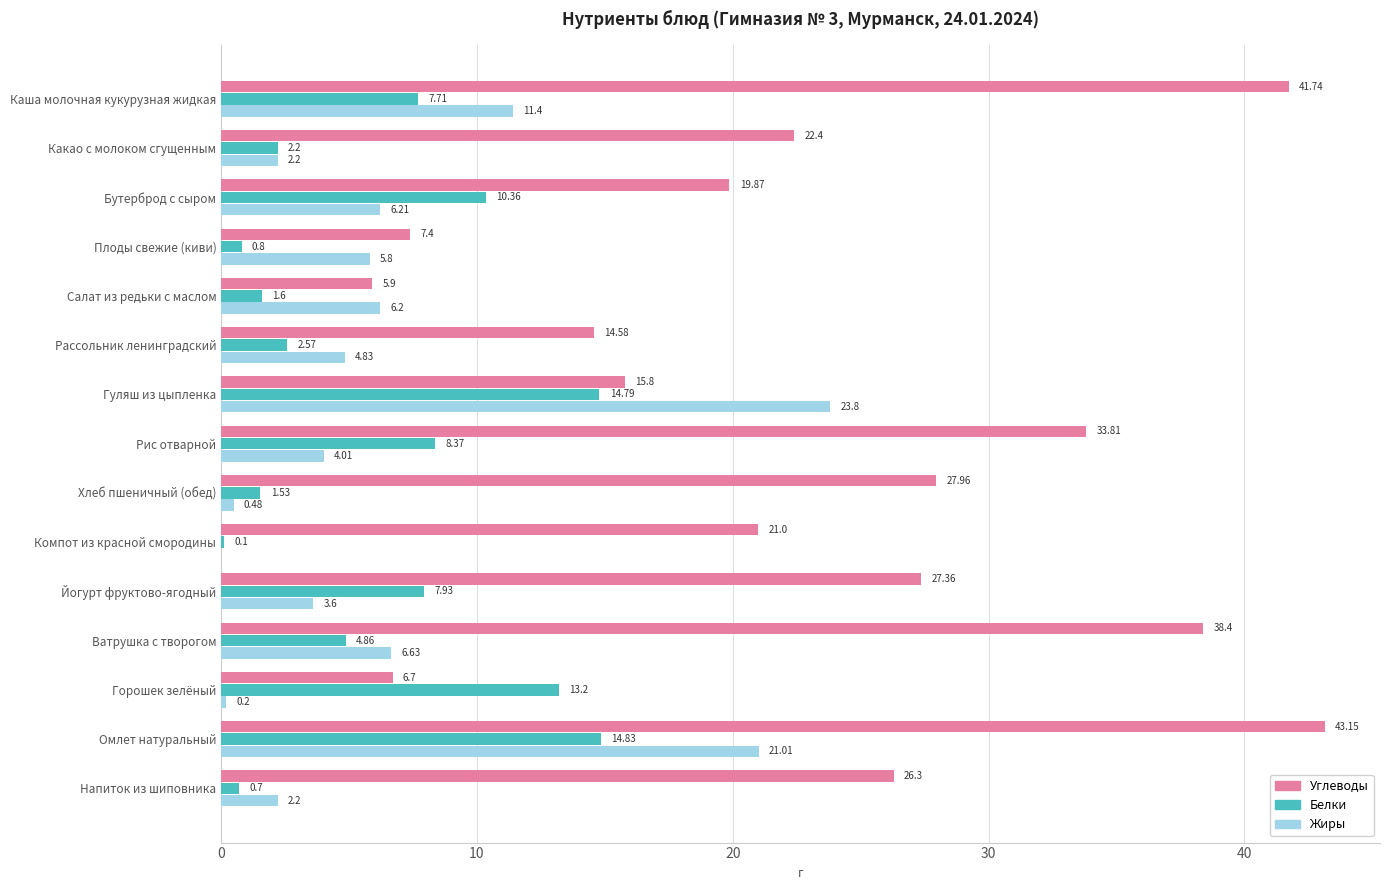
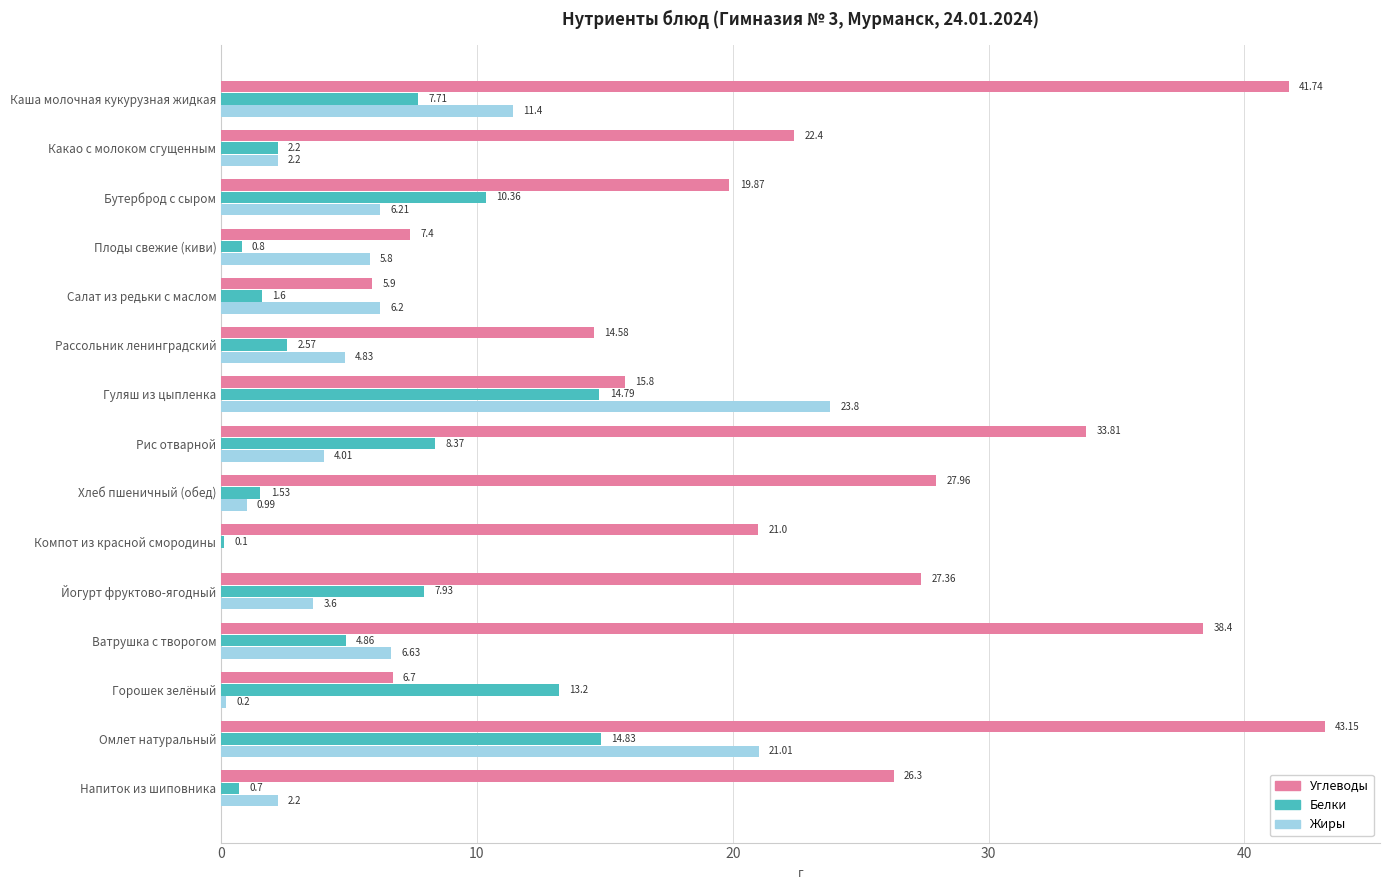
Жиры, Хлеб пшеничный (обед): 0.48 -> 0.99
